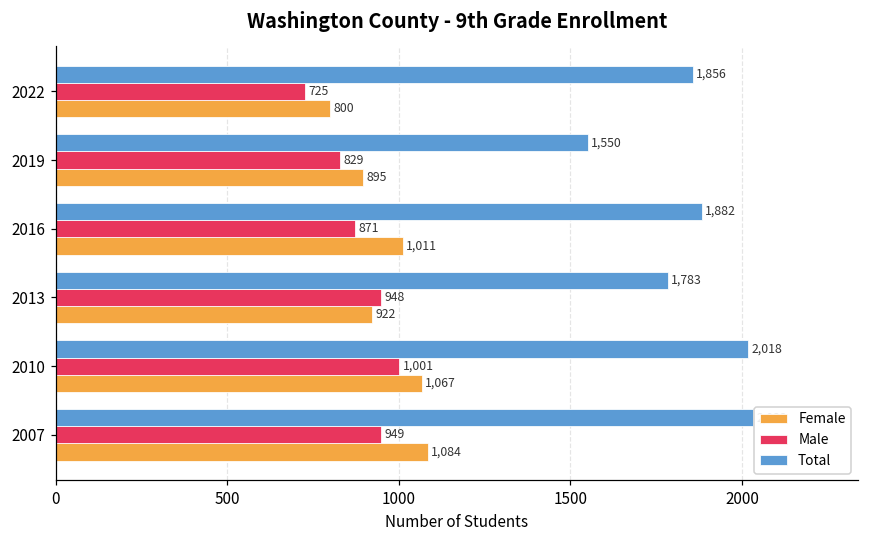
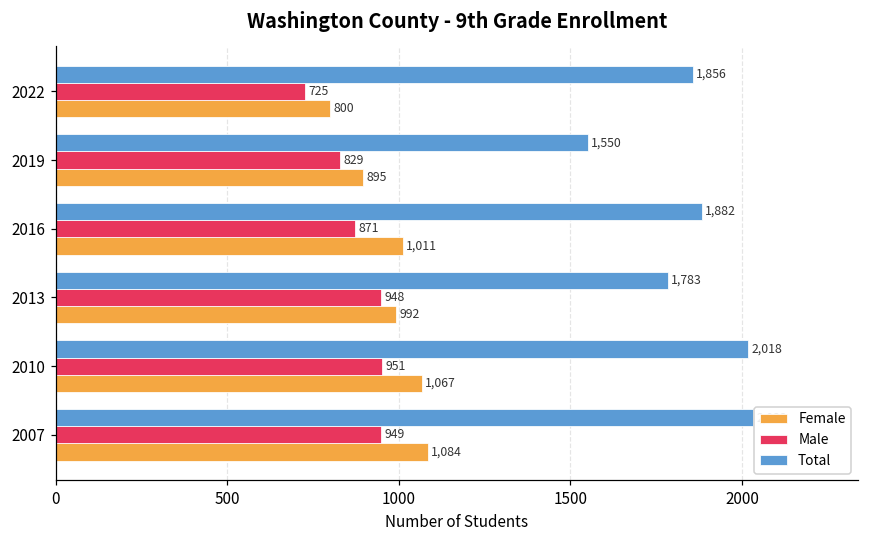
Female, 2013: 922 -> 992
Male, 2010: 1,001 -> 951
